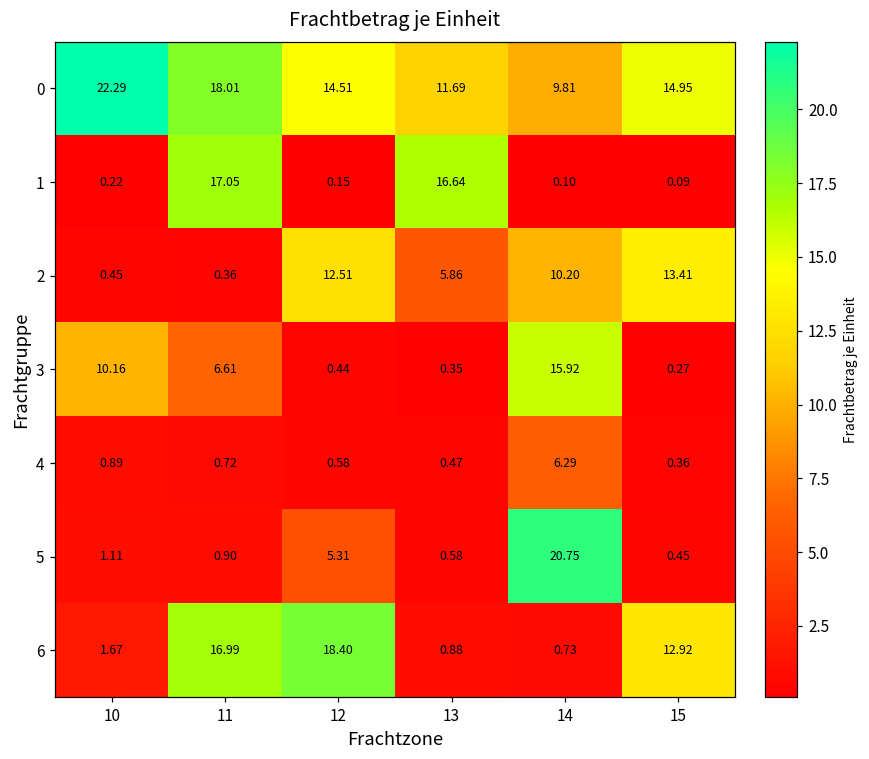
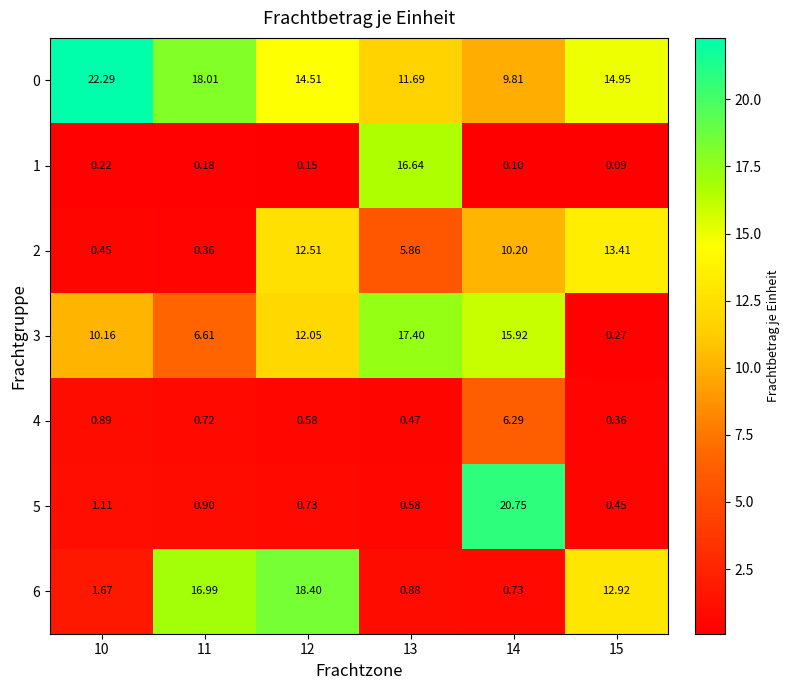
1, 11: 17.05 -> 0.18
3, 12: 0.44 -> 12.05
3, 13: 0.35 -> 17.40
5, 12: 5.31 -> 0.73
